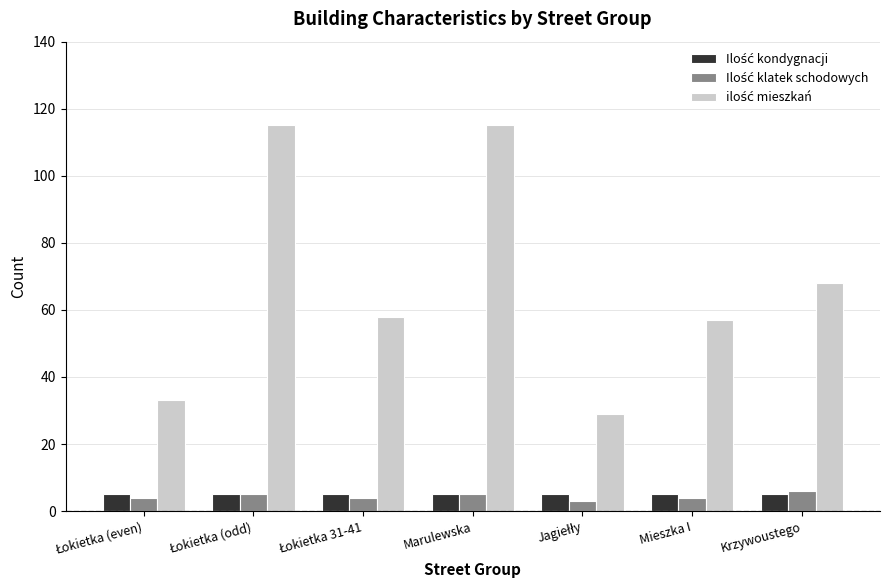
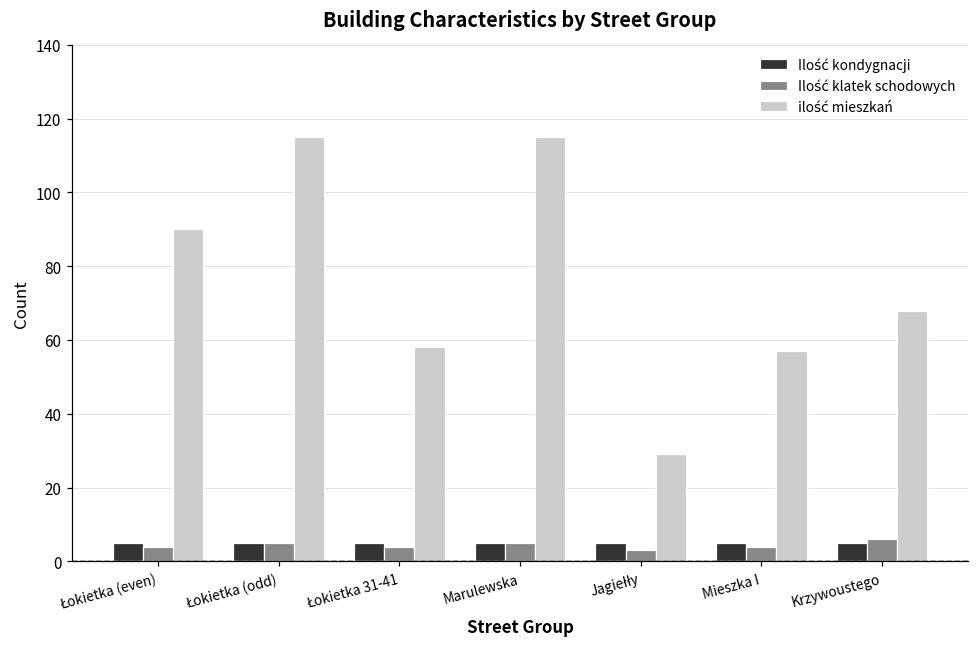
ilość mieszkań, Łokietka (even): 33 -> 90
